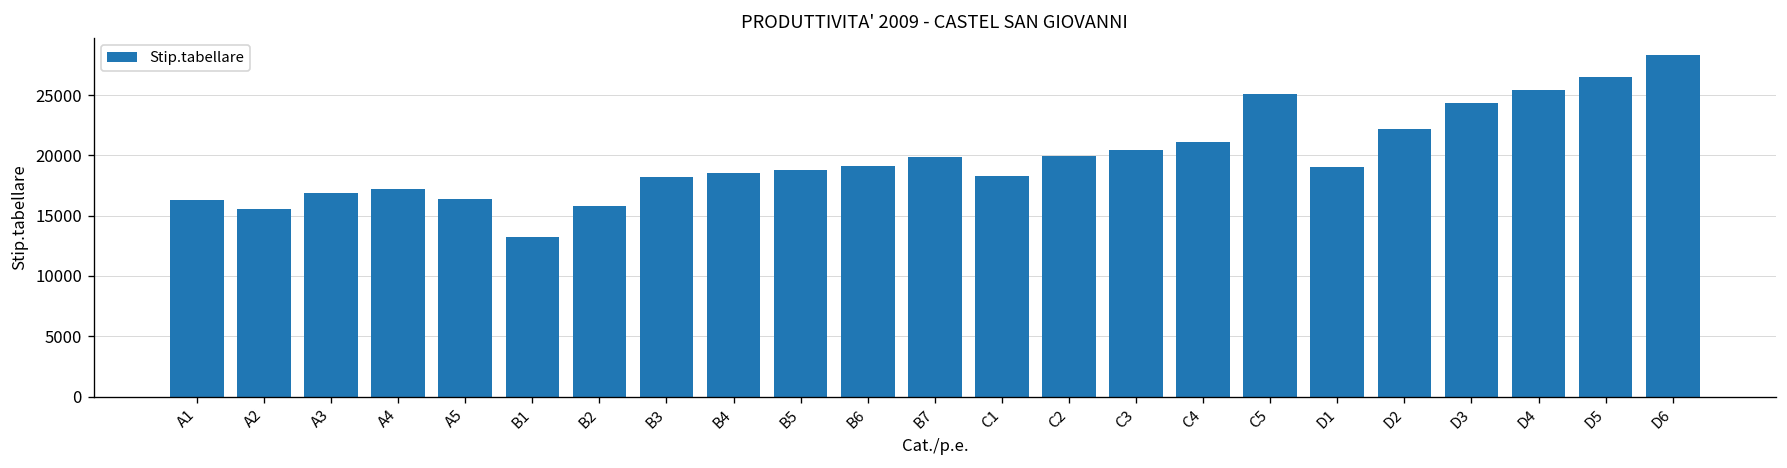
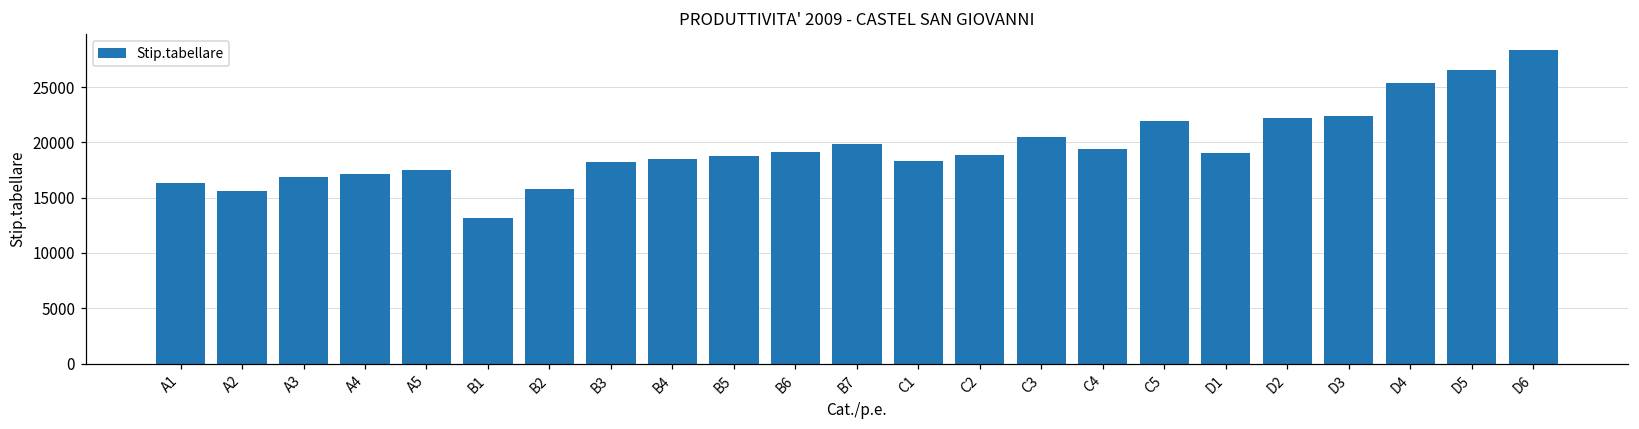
A5: 16400 -> 17500
C2: 19900 -> 18800
C4: 21100 -> 19400
C5: 25100 -> 21900
D3: 24300 -> 22400
